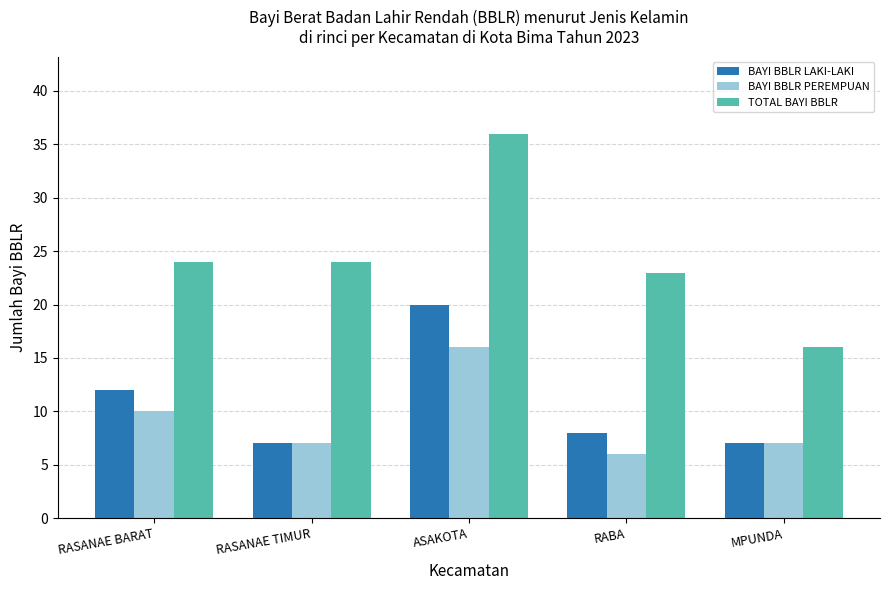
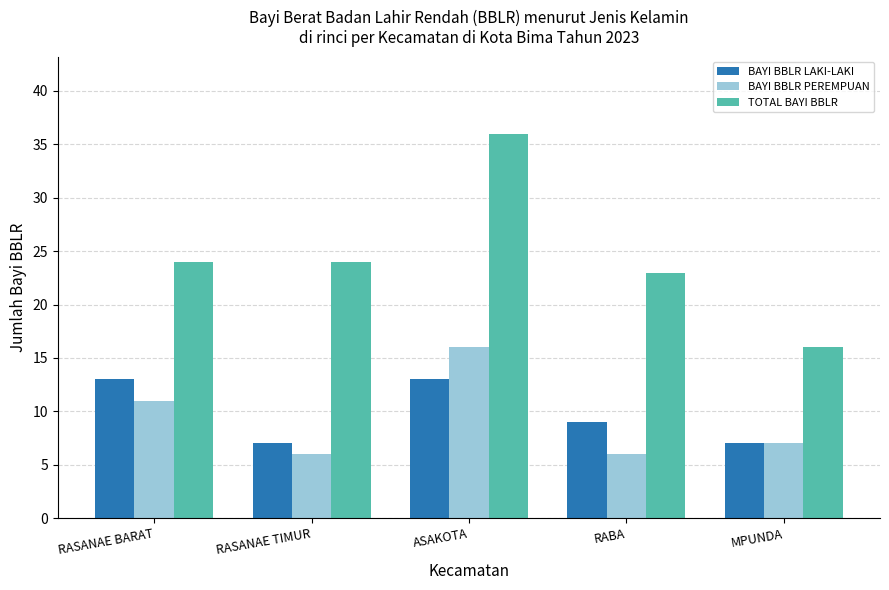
BAYI BBLR LAKI-LAKI, RASANAE BARAT: 12 -> 13
BAYI BBLR PEREMPUAN, RASANAE BARAT: 10 -> 11
BAYI BBLR PEREMPUAN, RASANAE TIMUR: 7 -> 6
BAYI BBLR LAKI-LAKI, ASAKOTA: 20 -> 13
BAYI BBLR LAKI-LAKI, RABA: 8 -> 9
